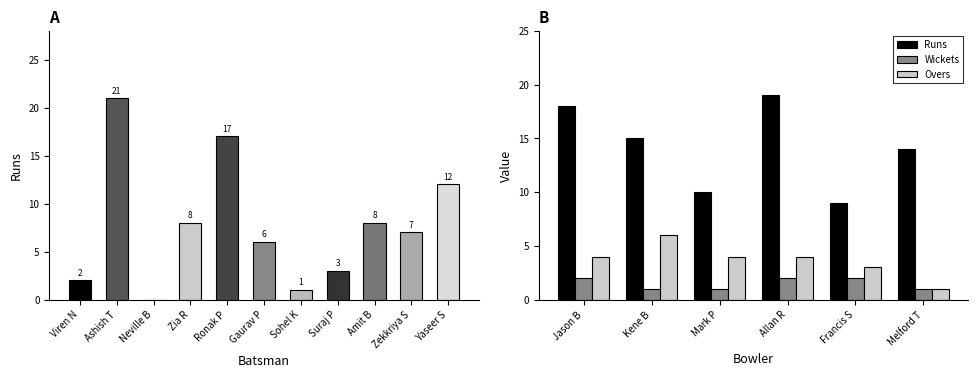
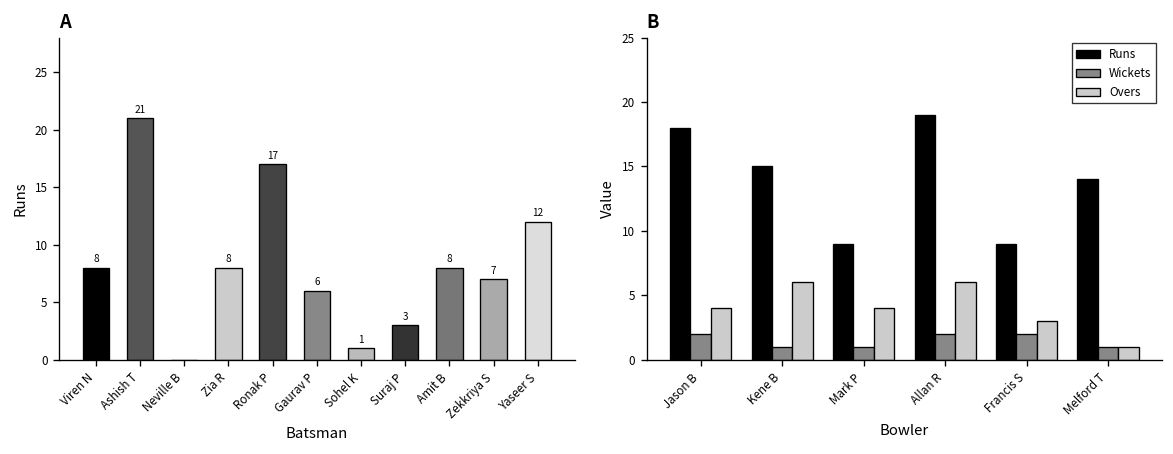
A, Viren N: 2 -> 8
B, Runs, Mark P: 10 -> 9
B, Overs, Allan R: 4 -> 6
